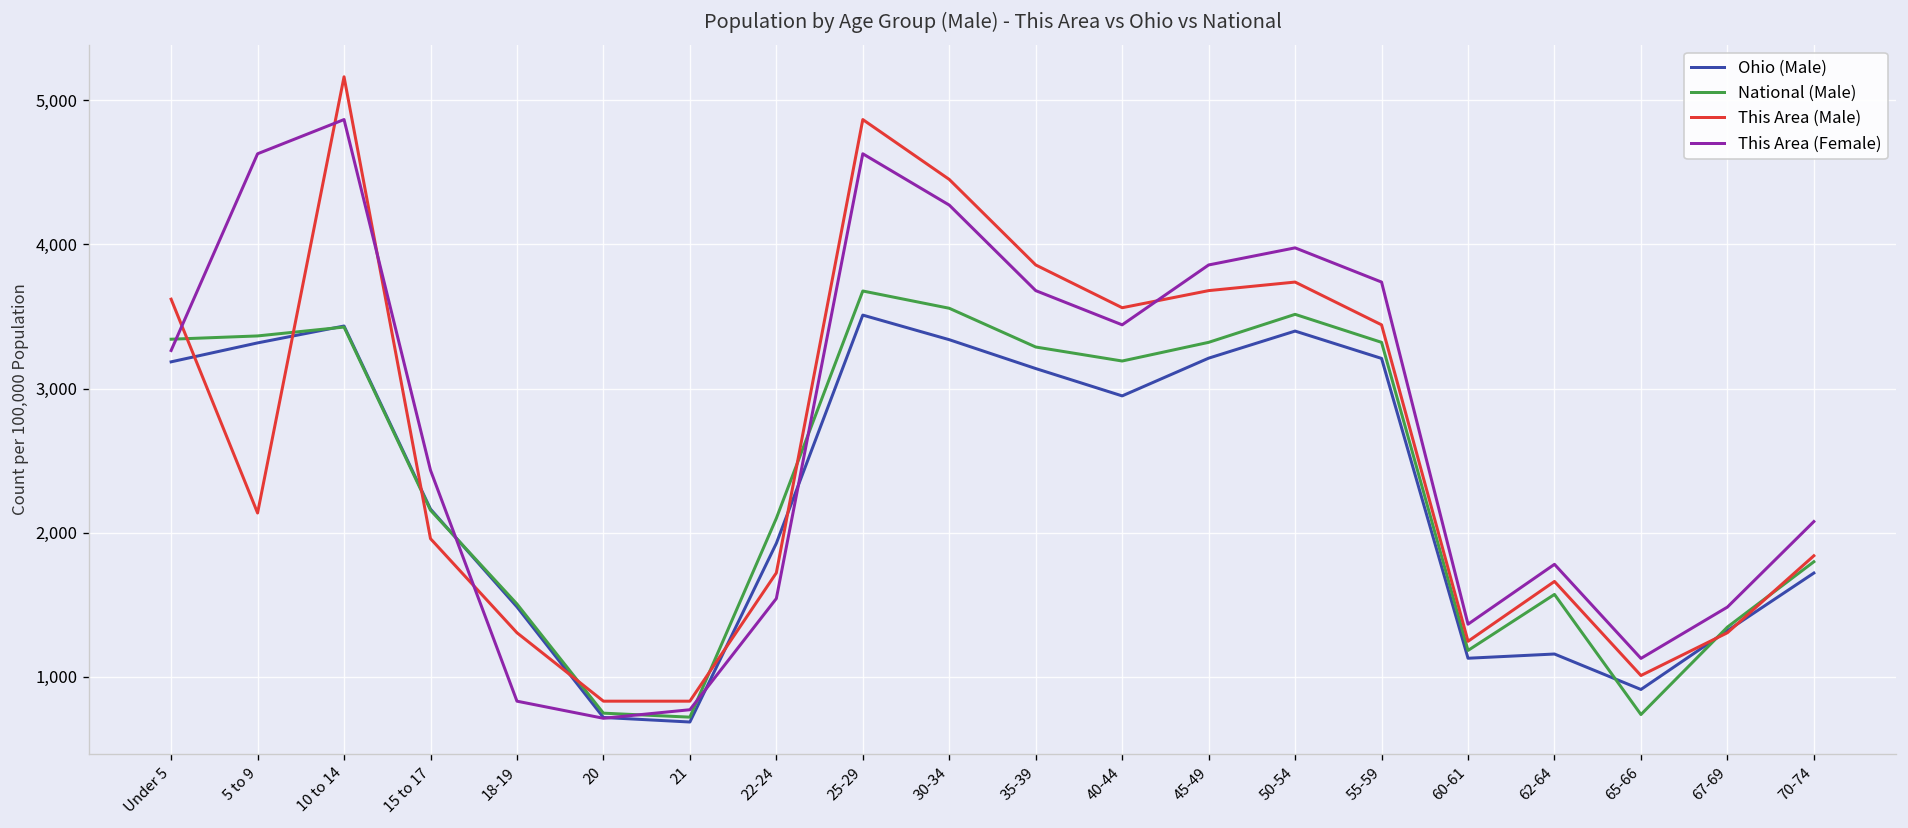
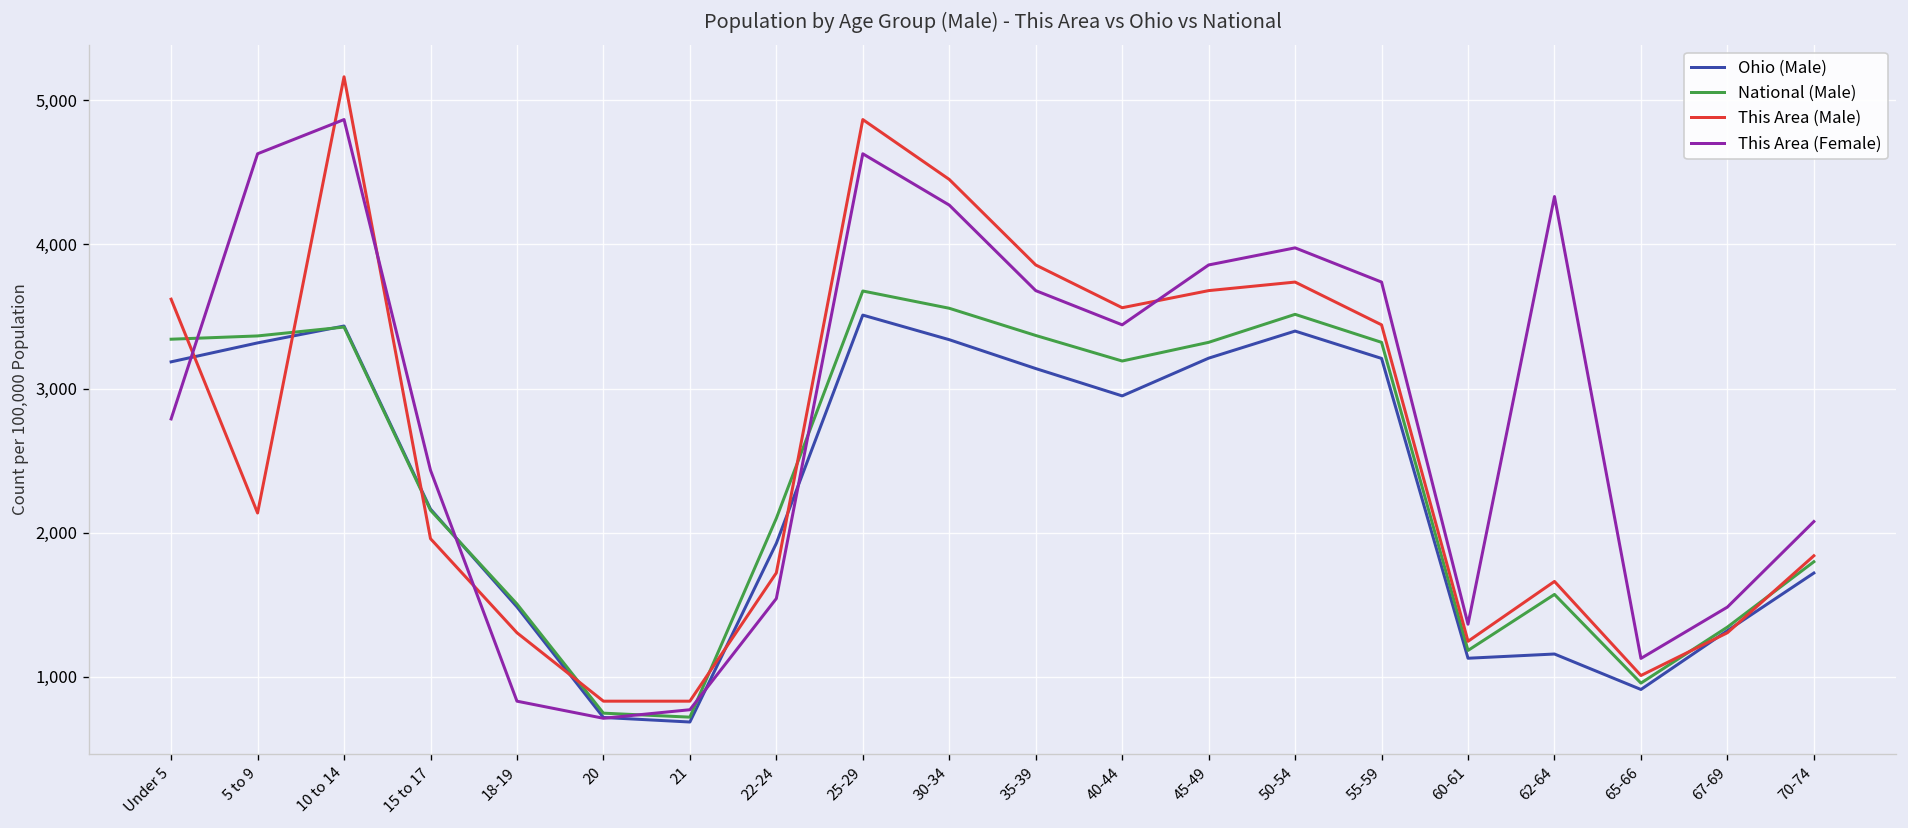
This Area (Female), Under 5: 3,260 -> 2,790
National (Male), 35-39: 3,290 -> 3,370
This Area (Female), 62-64: 1,780 -> 4,330
National (Male), 65-66: 740 -> 960
